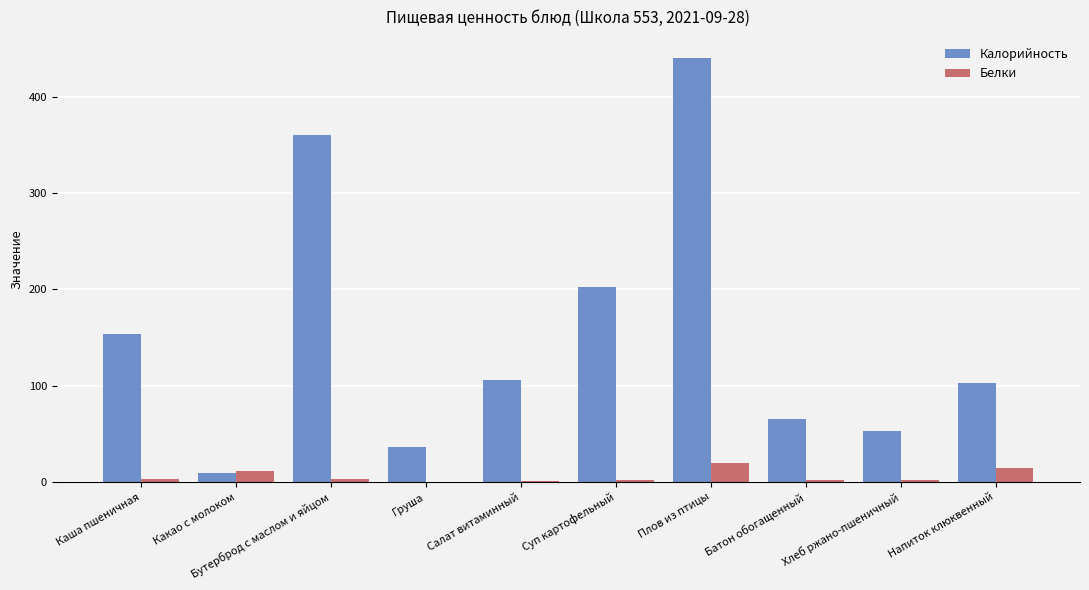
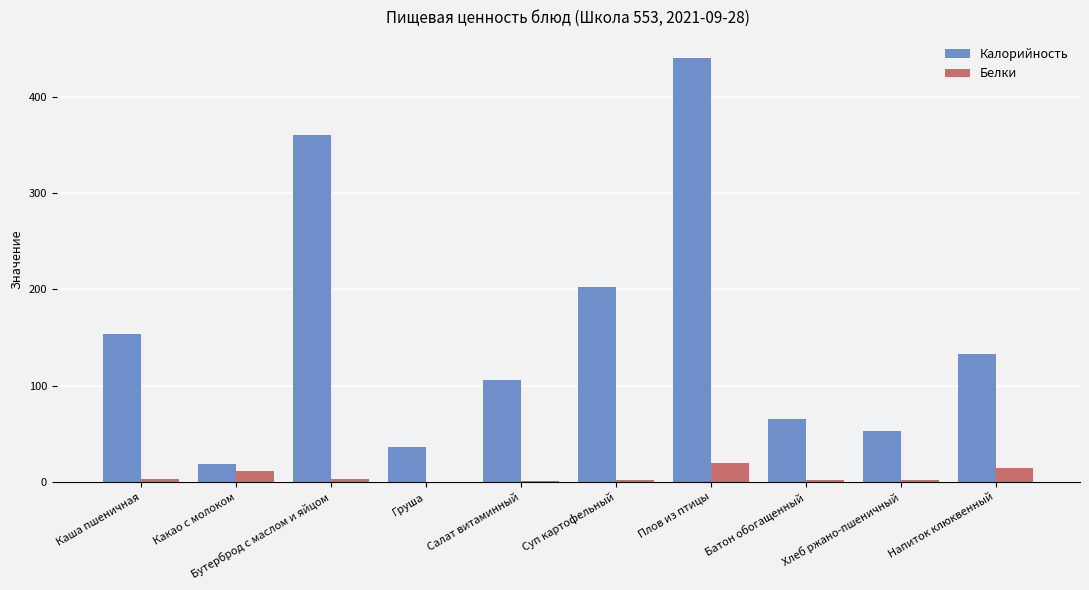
Калорийность, Какао с молоком: 10 -> 20
Калорийность, Напиток клюквенный: 100 -> 130
